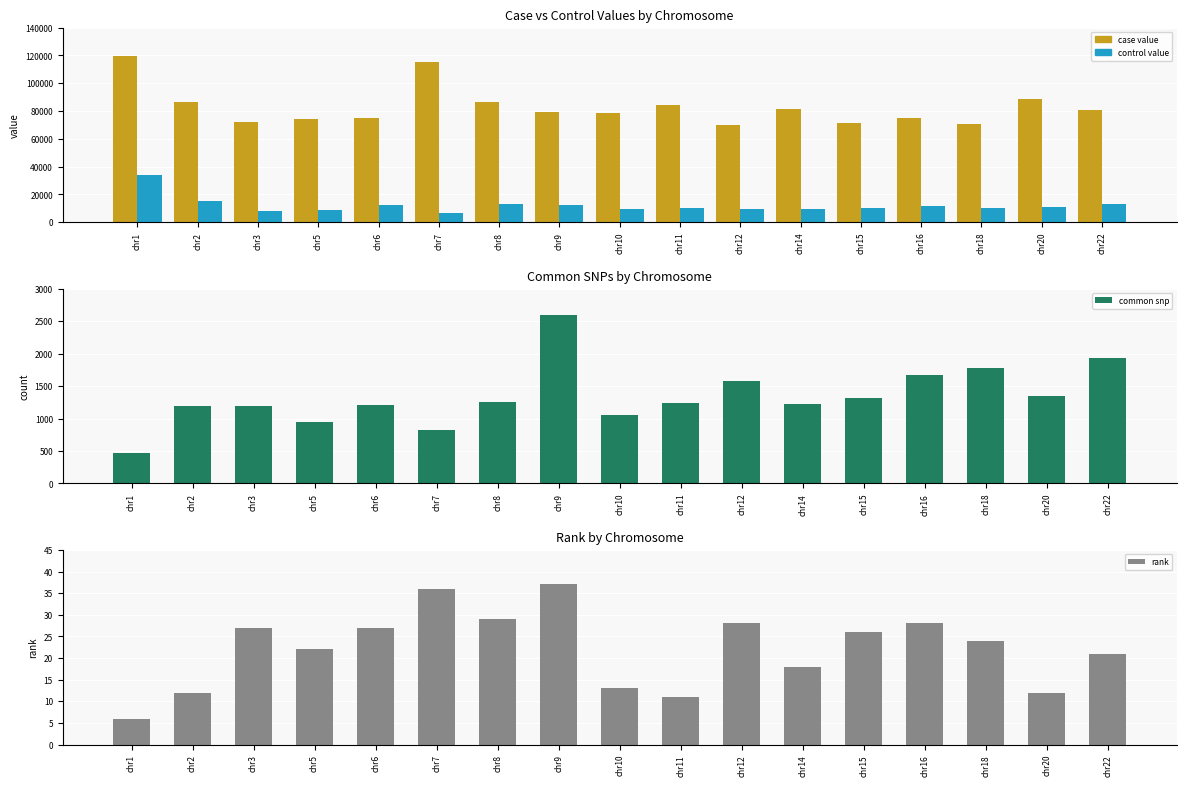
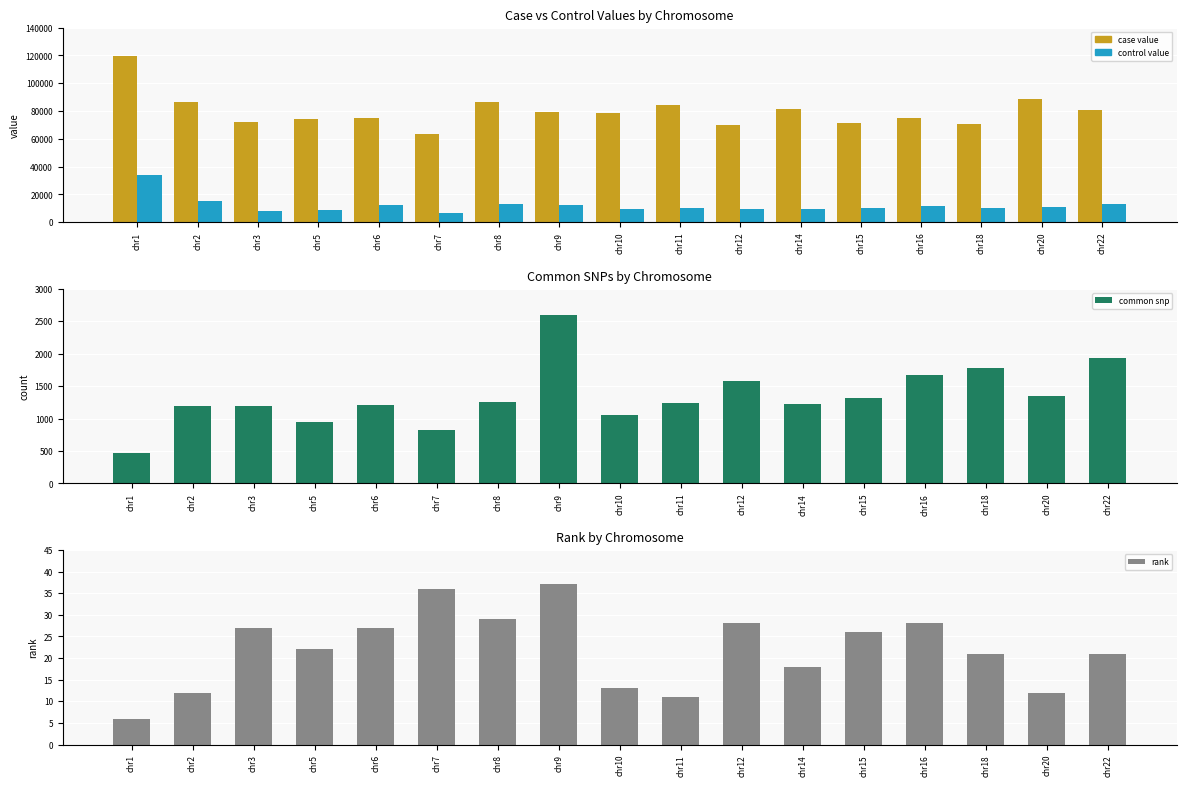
Case vs Control Values by Chromosome, case value, chr7: 115000 -> 63000
Rank by Chromosome, chr18: 24 -> 21
